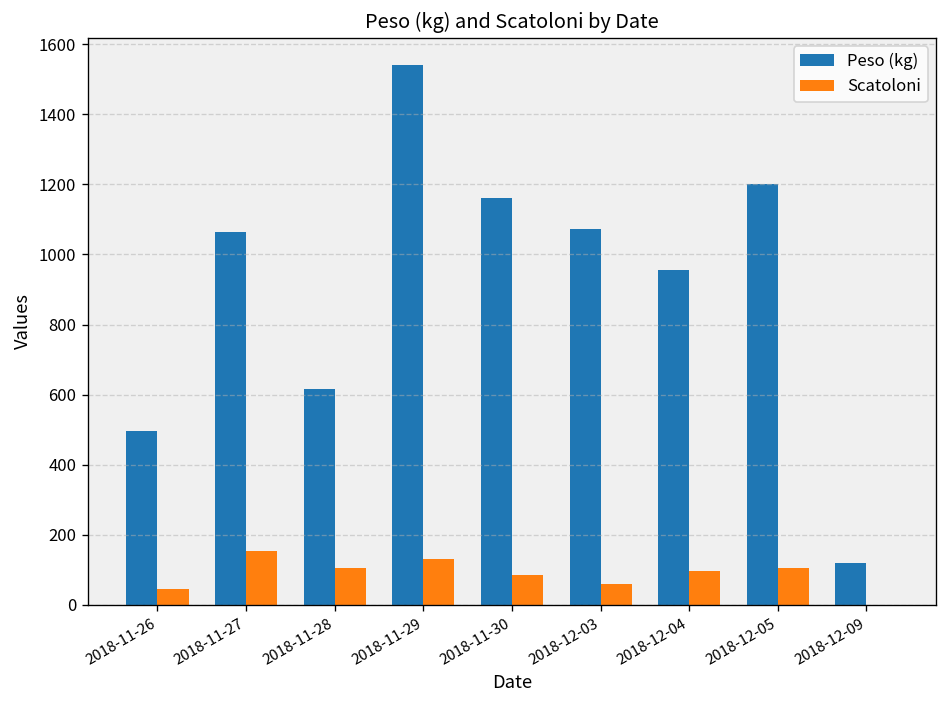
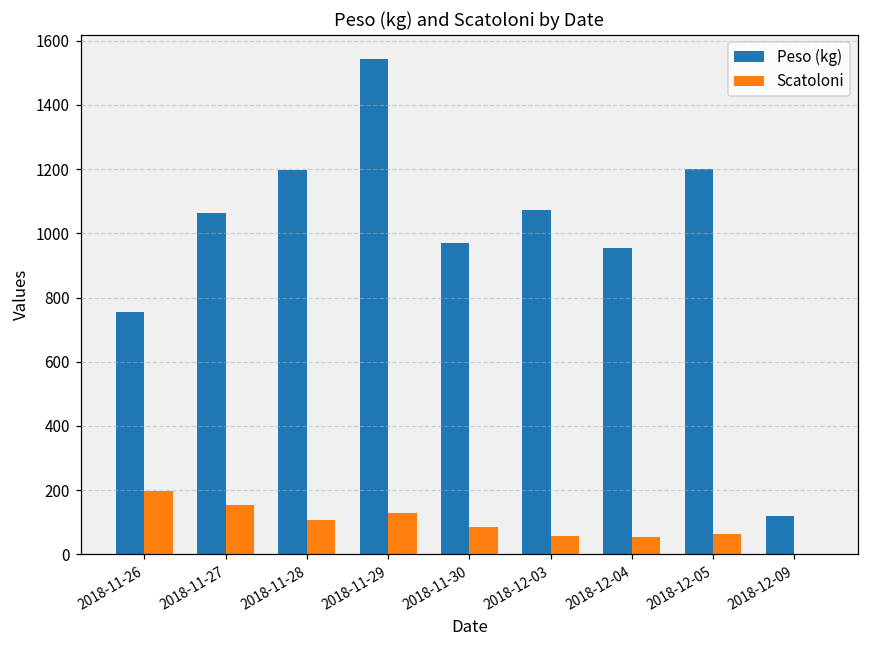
Peso (kg), 2018-11-26: 500 -> 750
Scatoloni, 2018-11-26: 50 -> 200
Peso (kg), 2018-11-28: 620 -> 1200
Peso (kg), 2018-11-30: 1160 -> 970
Scatoloni, 2018-12-04: 100 -> 50
Scatoloni, 2018-12-05: 110 -> 60
